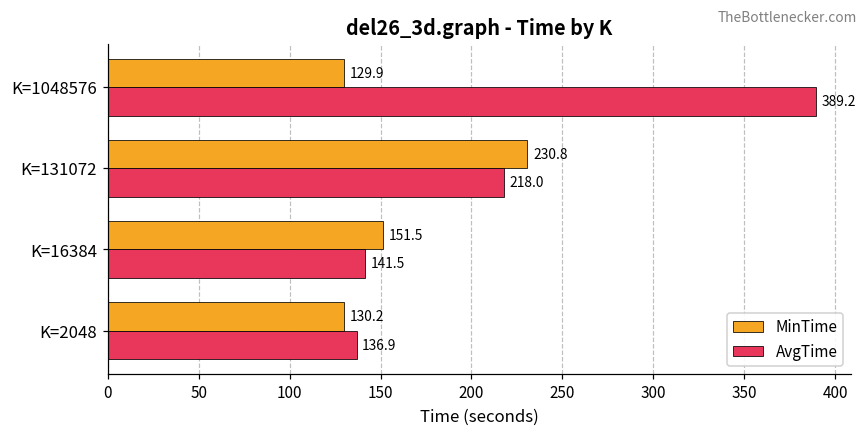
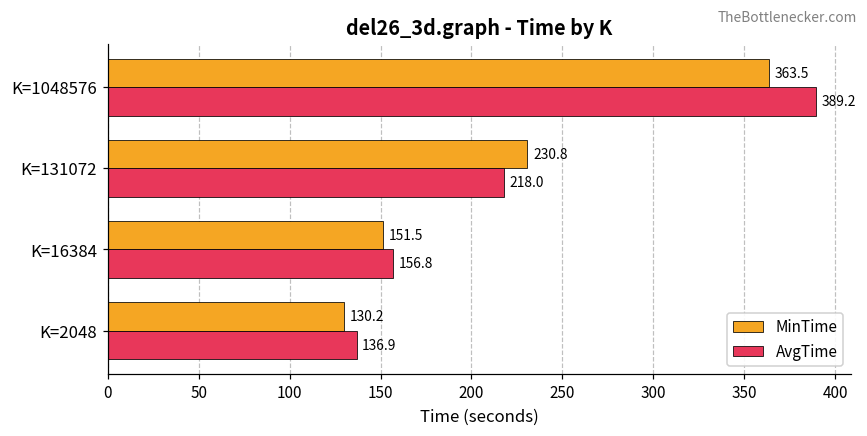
MinTime, K=1048576: 129.9 -> 363.5
AvgTime, K=16384: 141.5 -> 156.8
